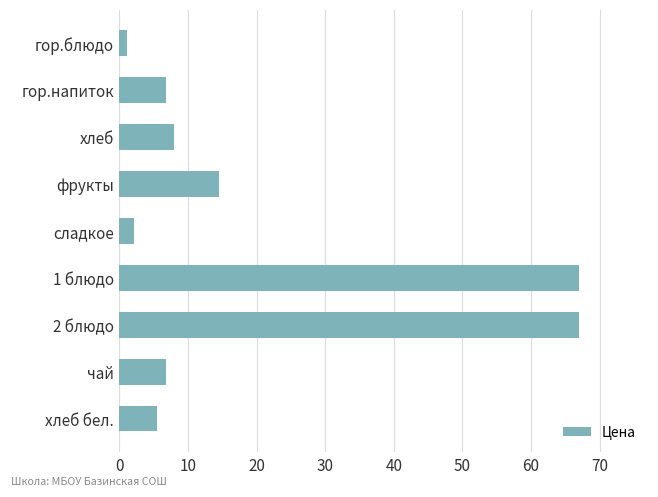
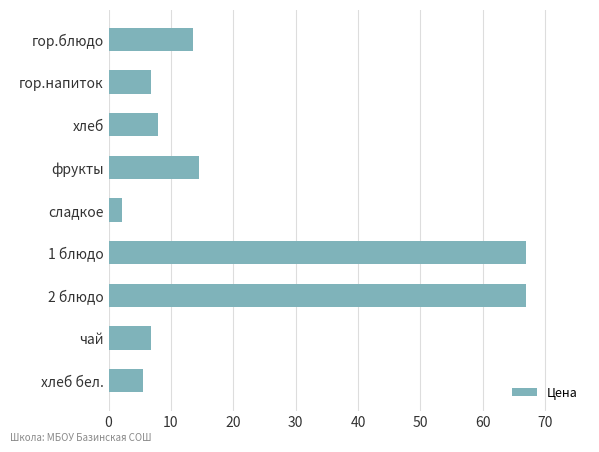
гор.блюдо: 1 -> 14
